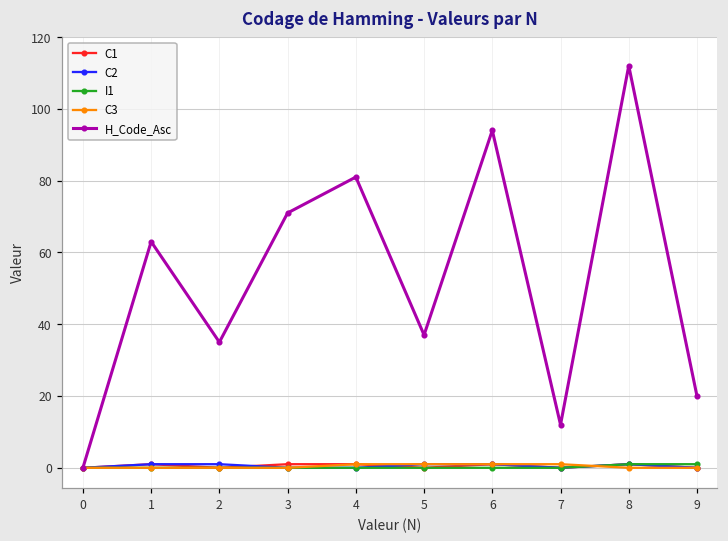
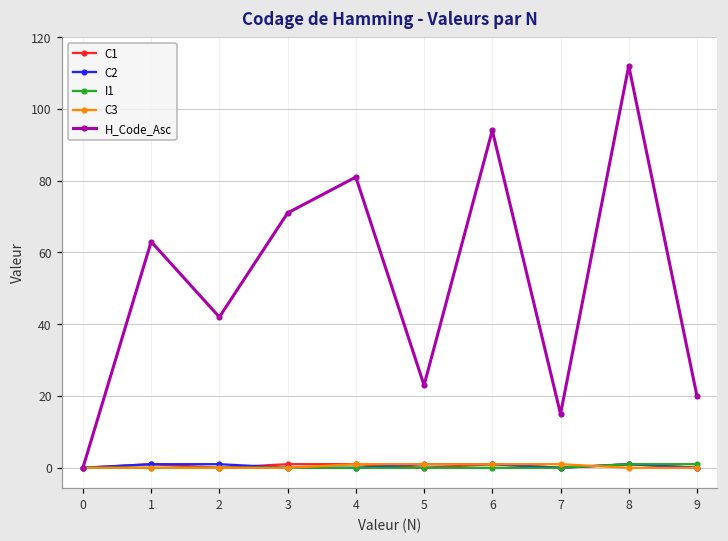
H_Code_Asc, 2: 35 -> 42
H_Code_Asc, 5: 37 -> 23
H_Code_Asc, 7: 12 -> 15
